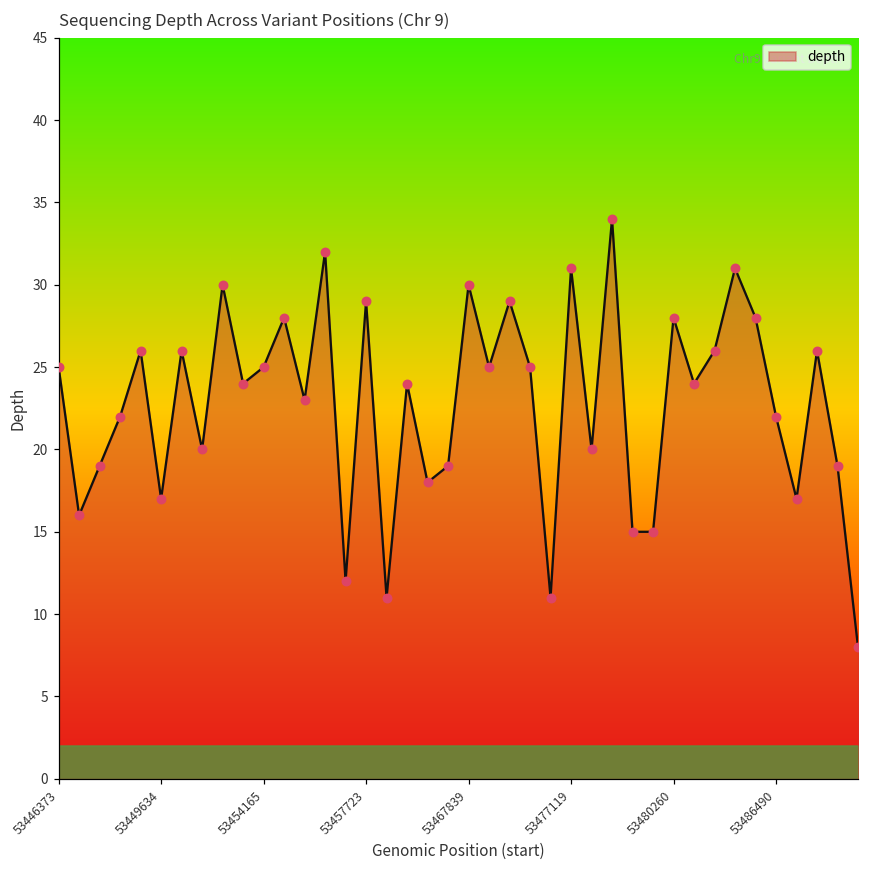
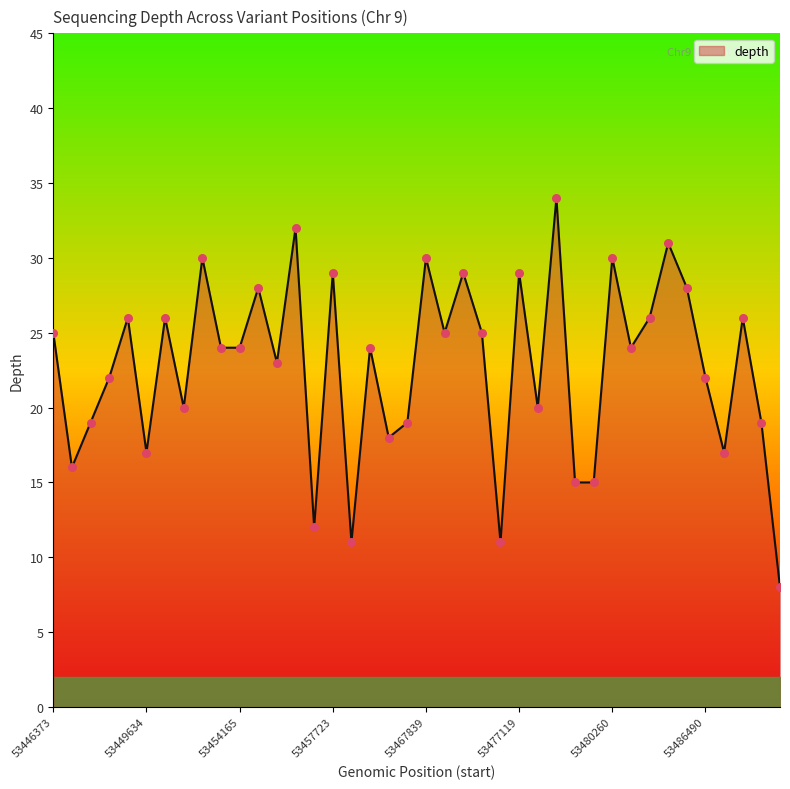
depth, 53454165: 25 -> 24
depth, 53477119: 31 -> 29
depth, 53480260: 28 -> 30
